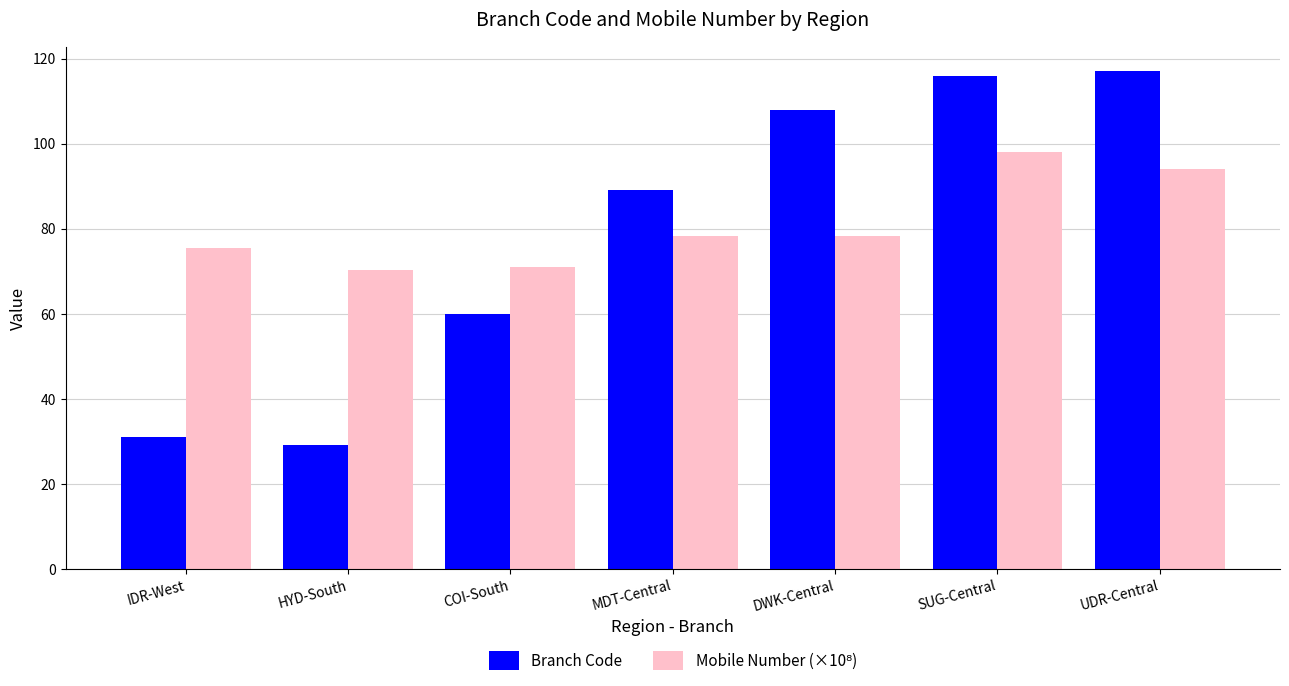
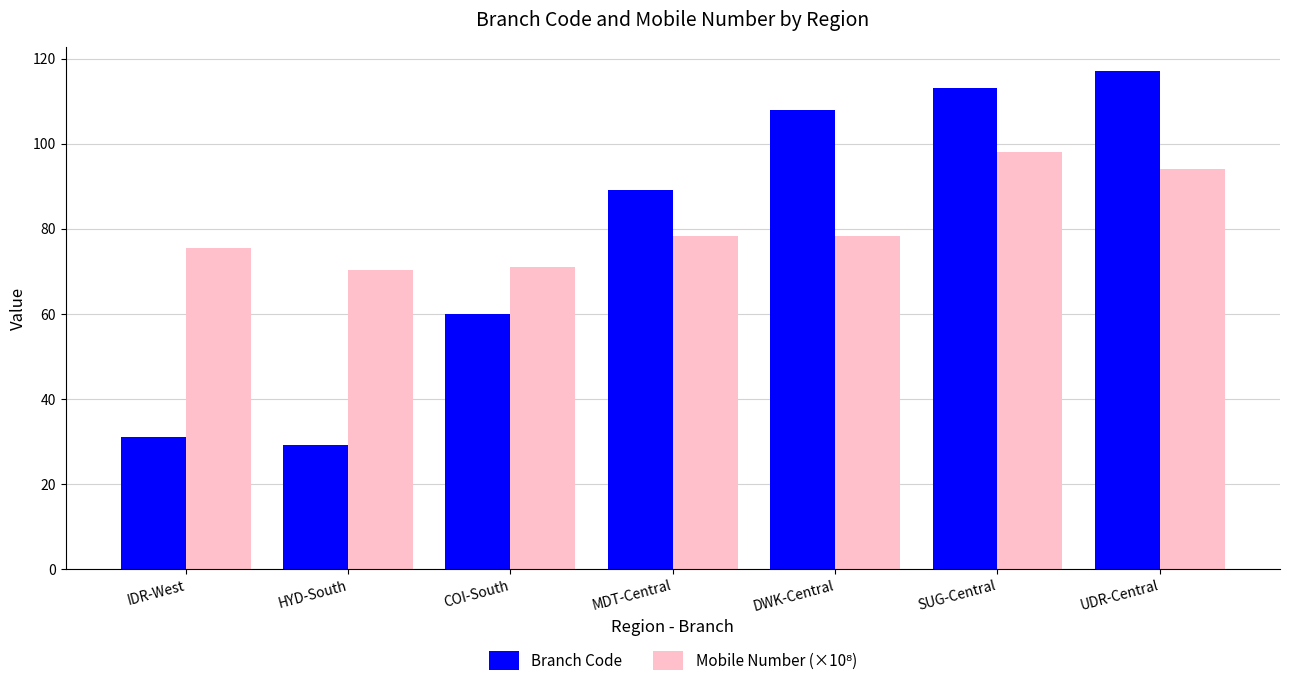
Branch Code, SUG-Central: 116 -> 113
